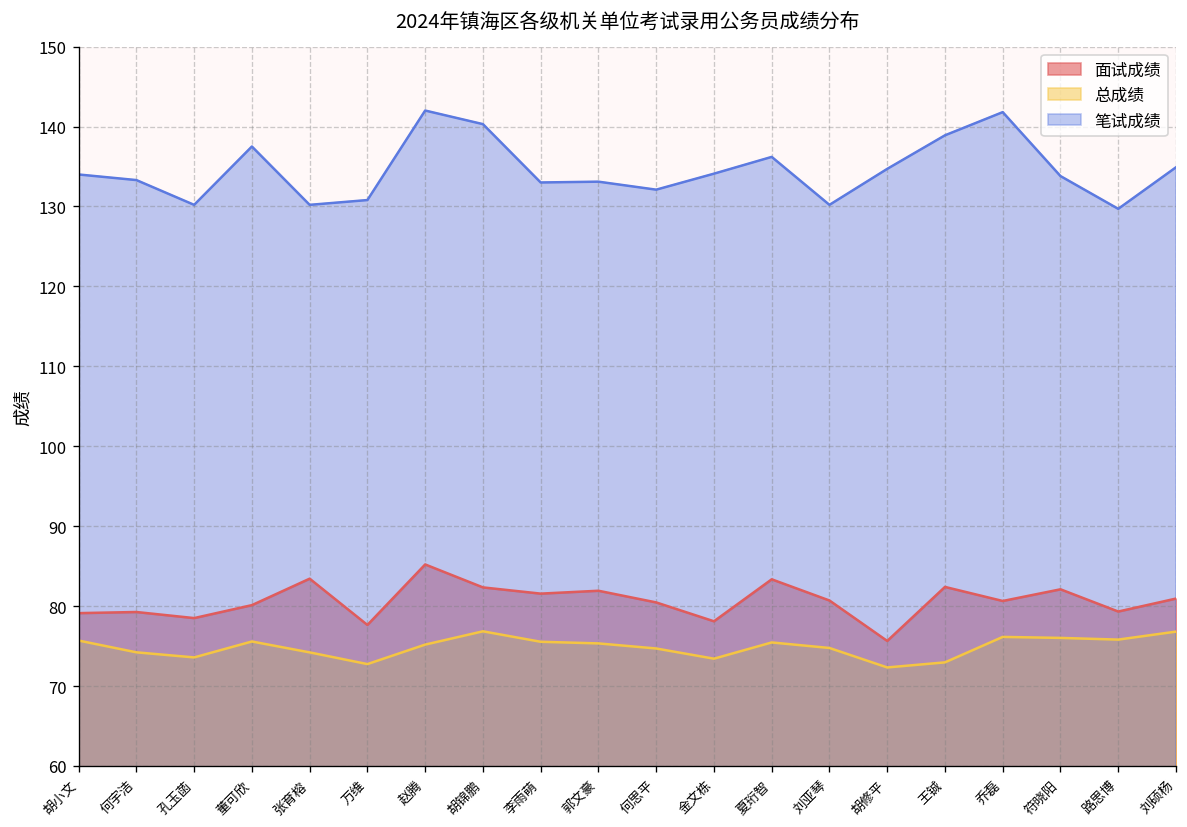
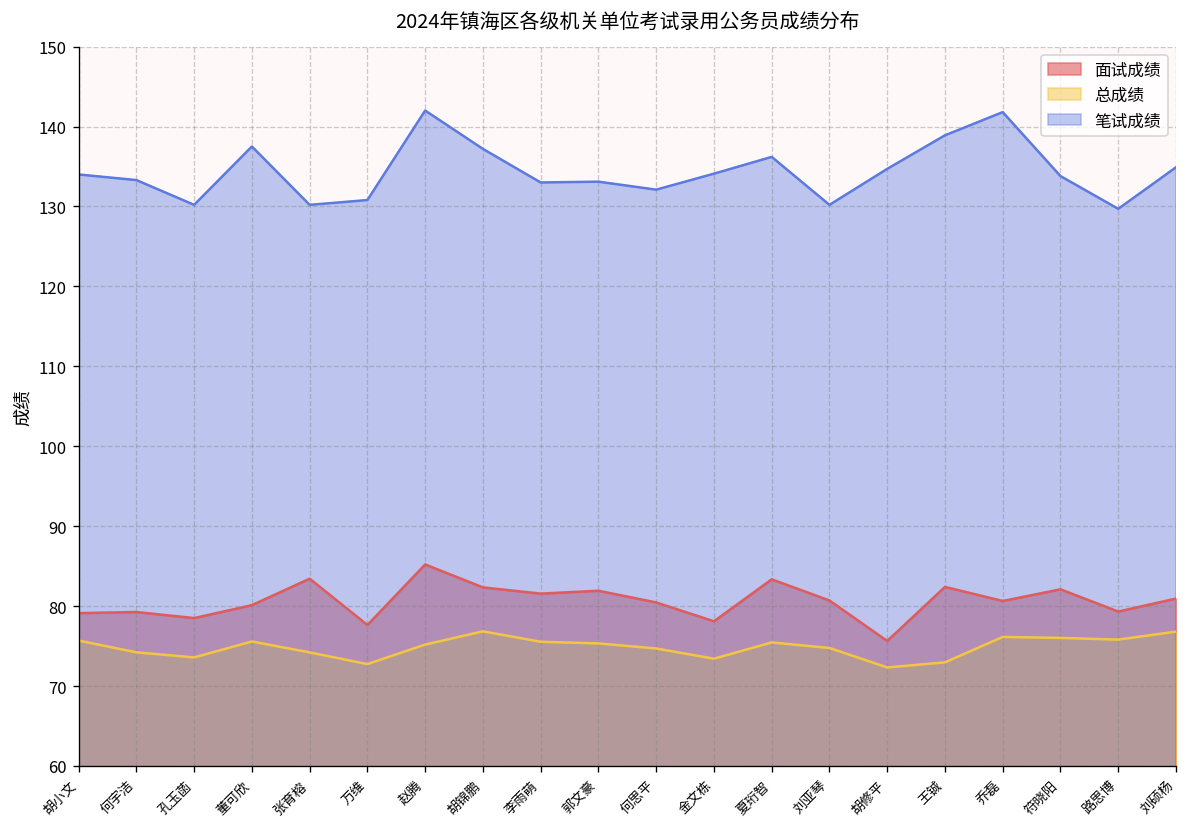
笔试成绩, 胡锦鹏: 140 -> 137
